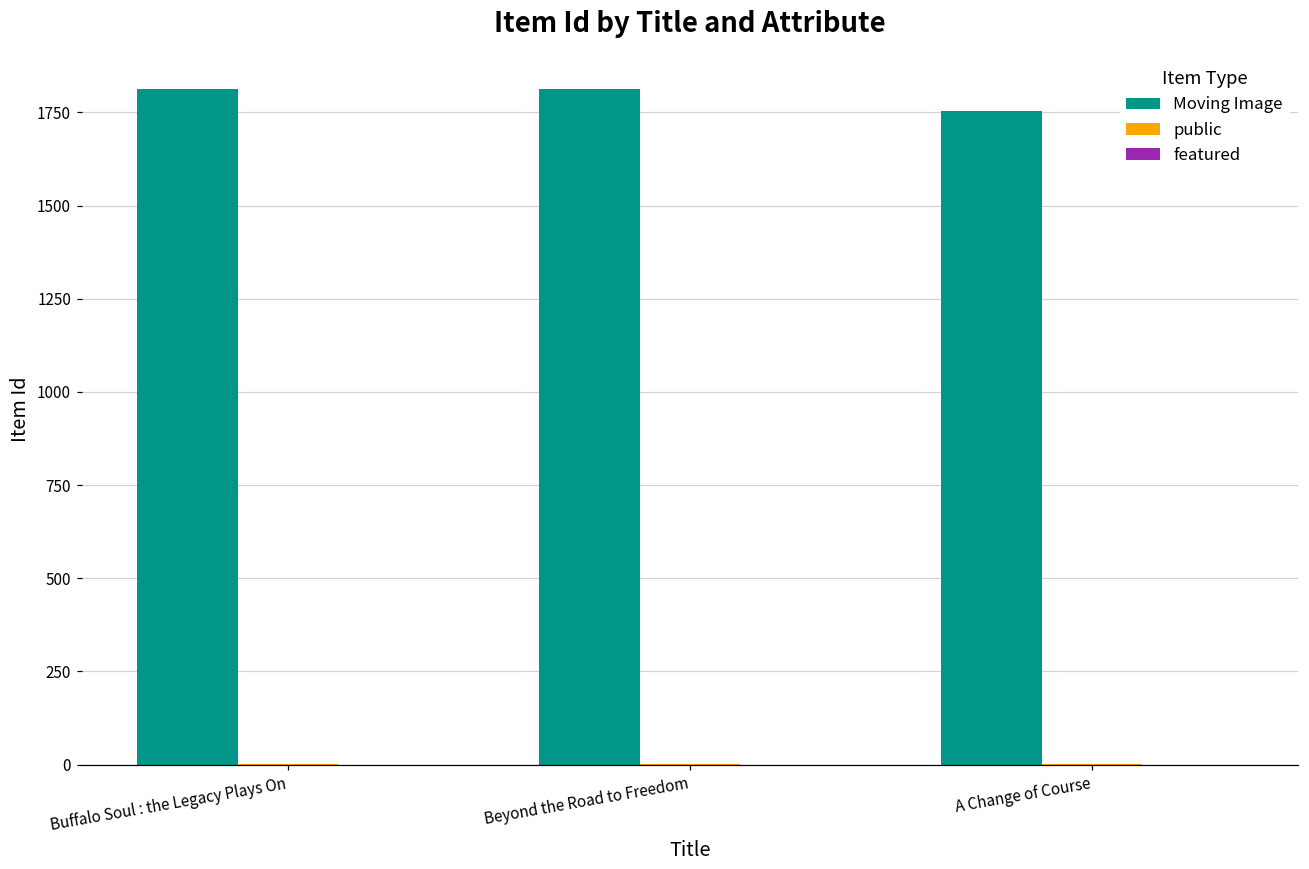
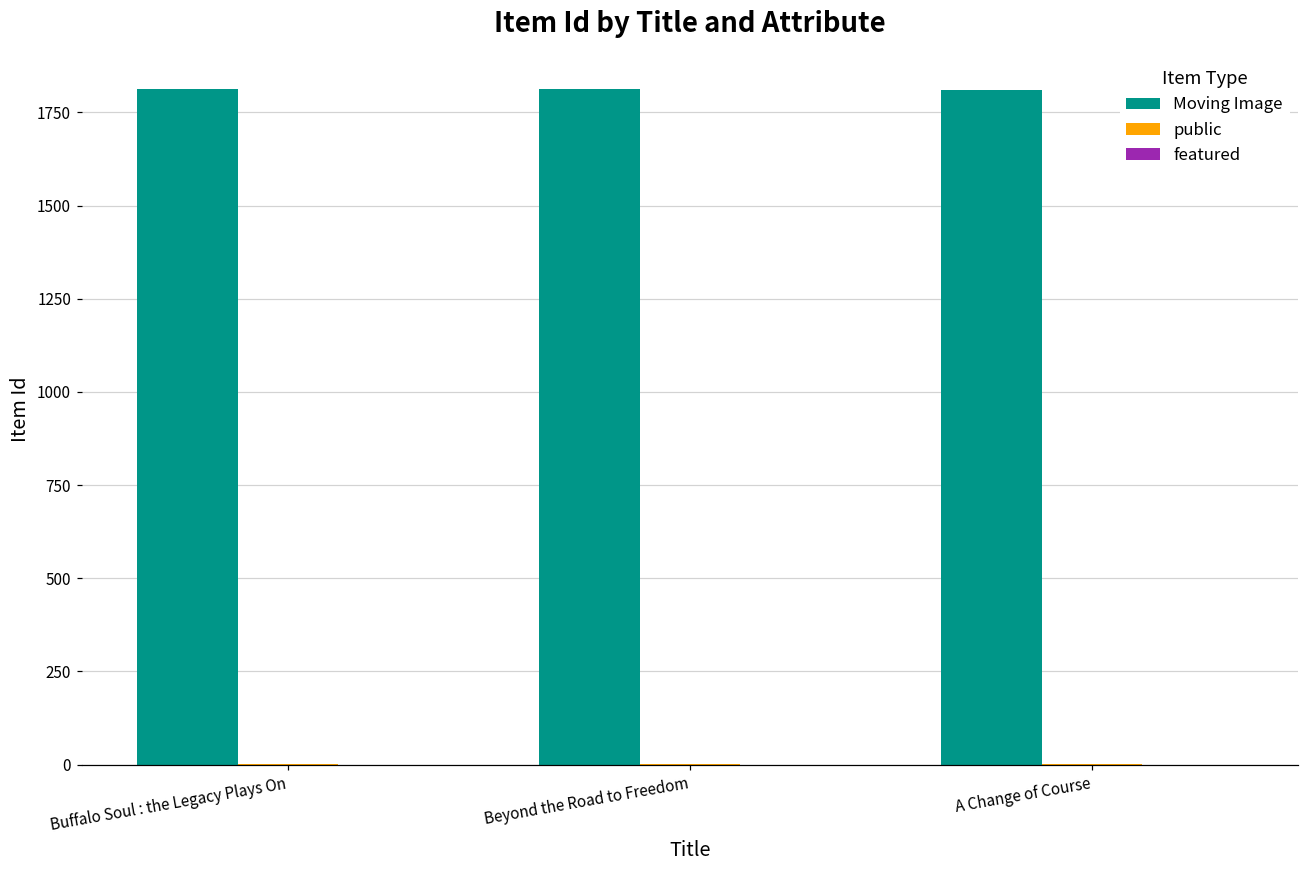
Moving Image, A Change of Course: 1750 -> 1810
